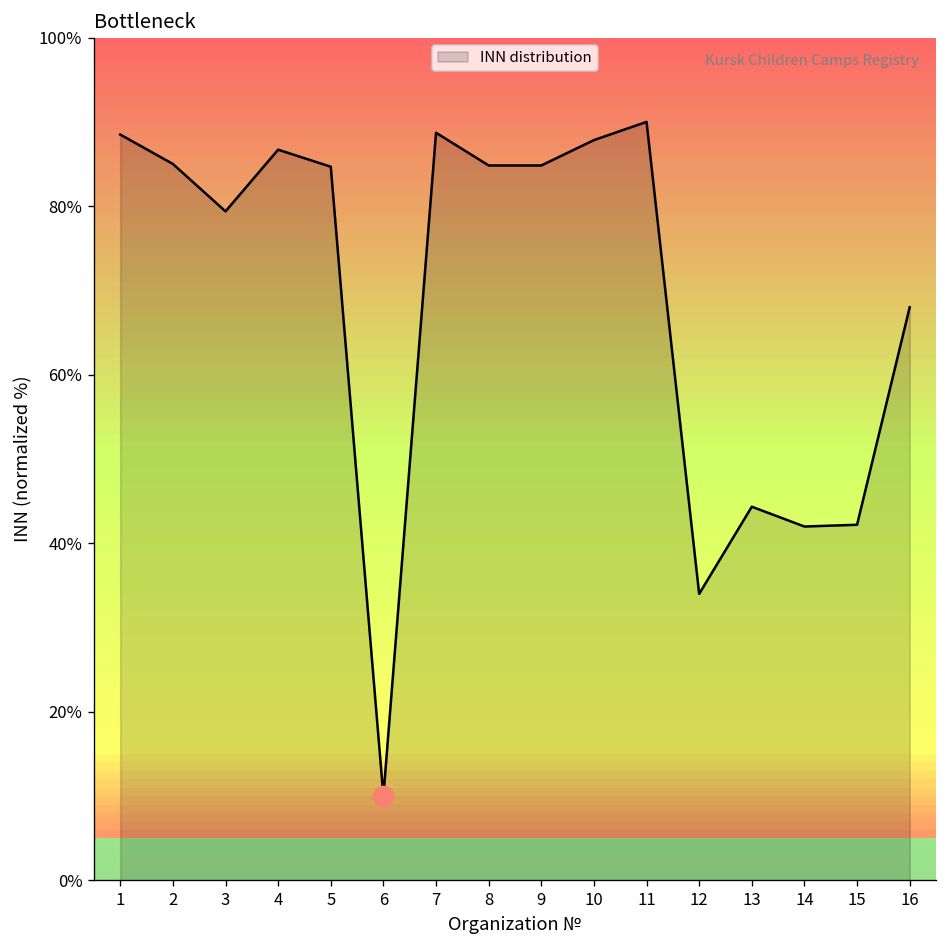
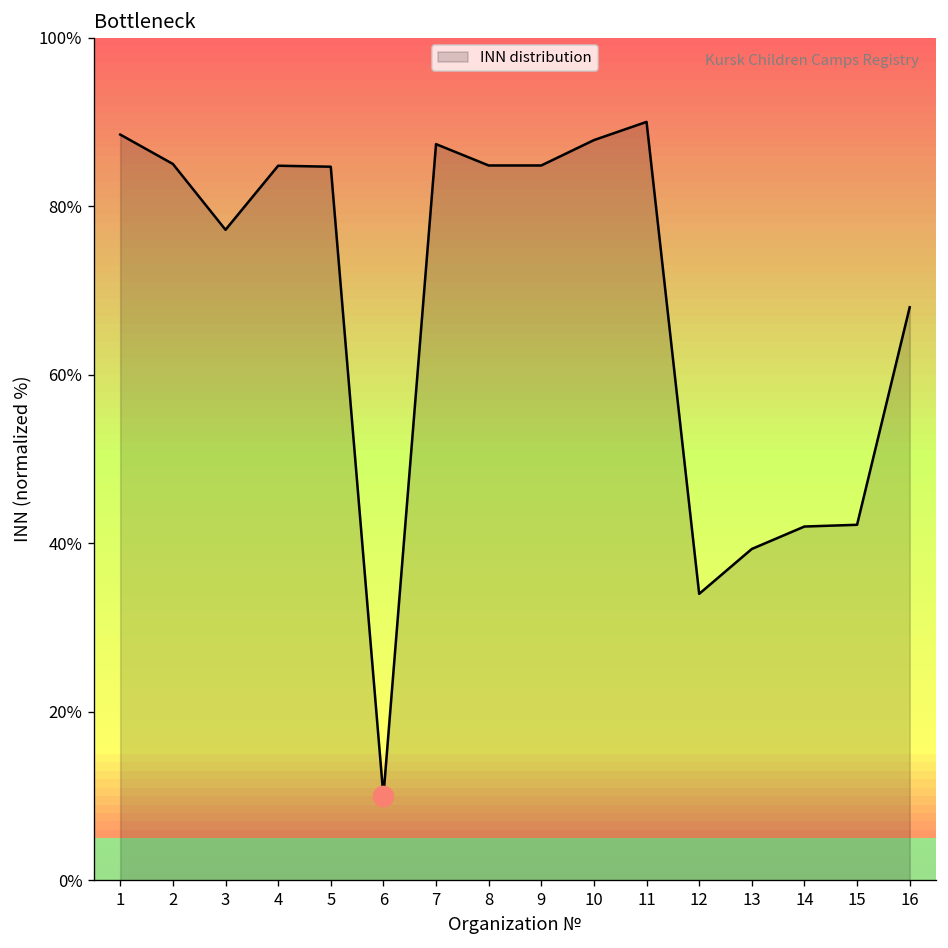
INN distribution, 3: 79% -> 77%
INN distribution, 4: 87% -> 85%
INN distribution, 7: 89% -> 87%
INN distribution, 13: 44% -> 39%
